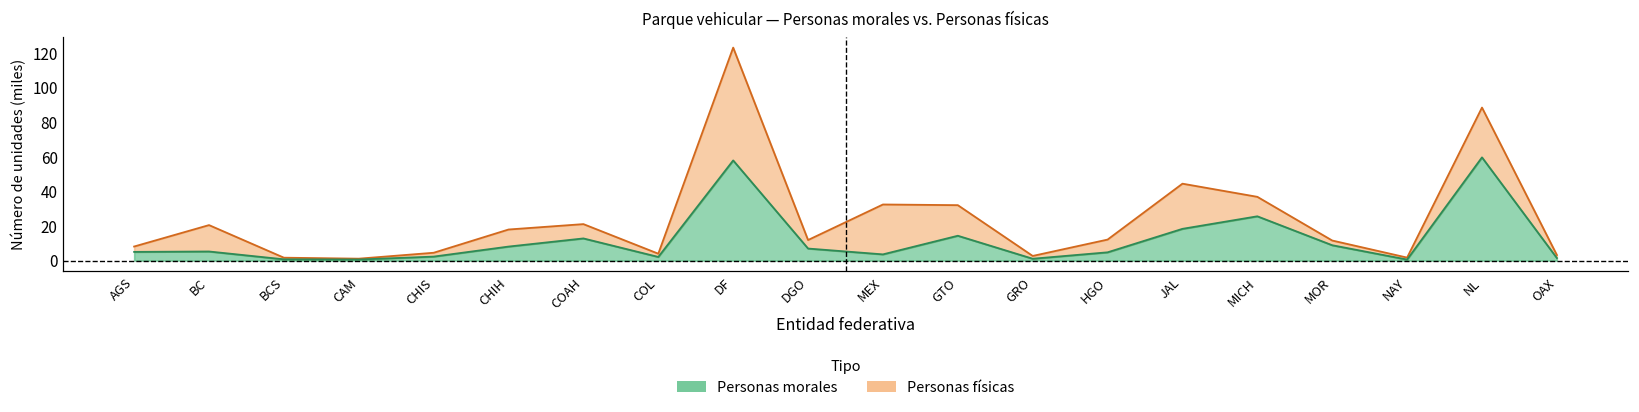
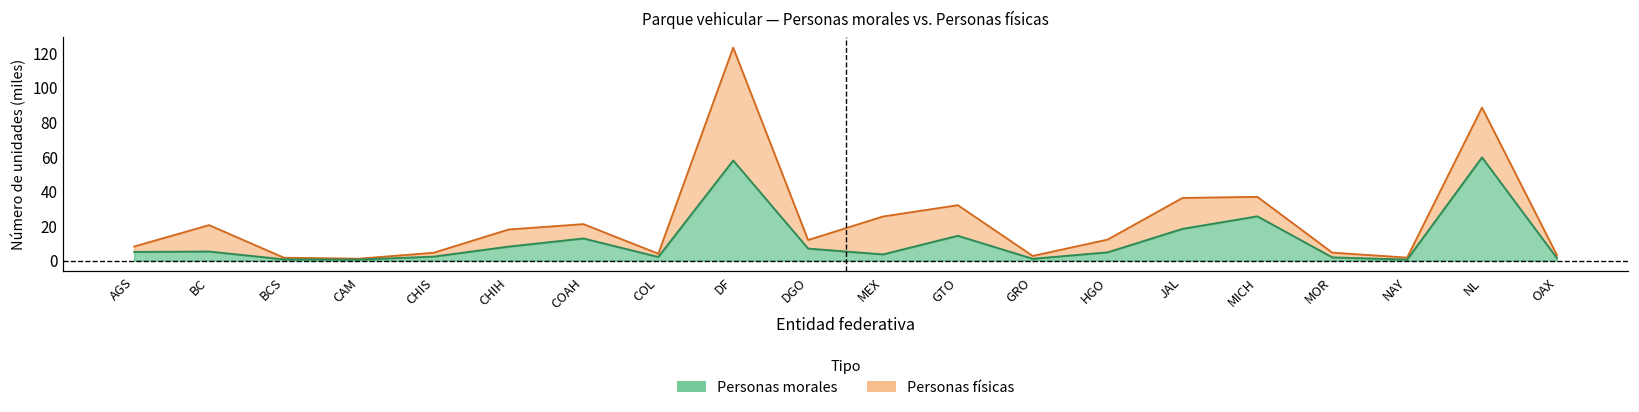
Personas físicas, MEX: 29 -> 22
Personas físicas, JAL: 26 -> 18
Personas morales, MOR: 9 -> 2
